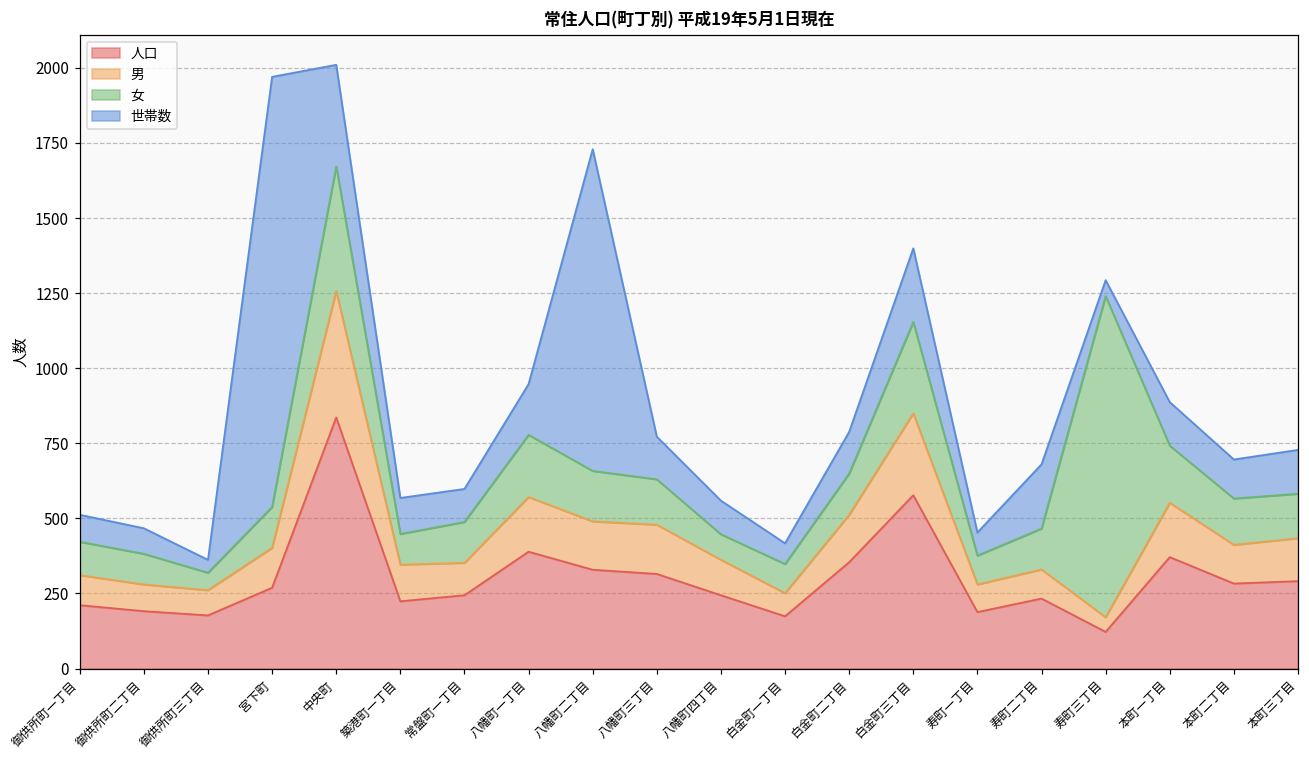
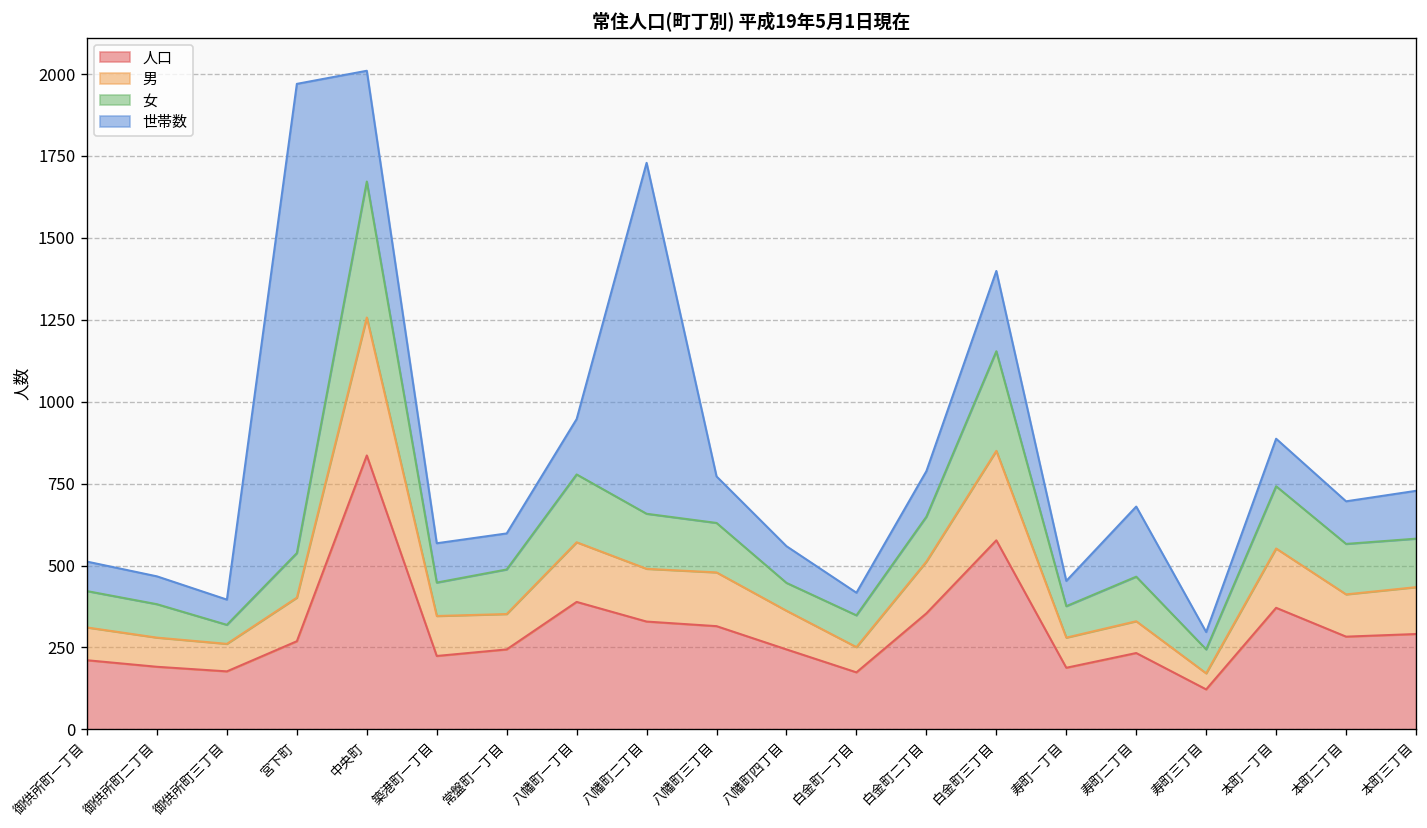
世帯数, 御供所町三丁目: 40 -> 80
女, 寿町三丁目: 1070 -> 70
